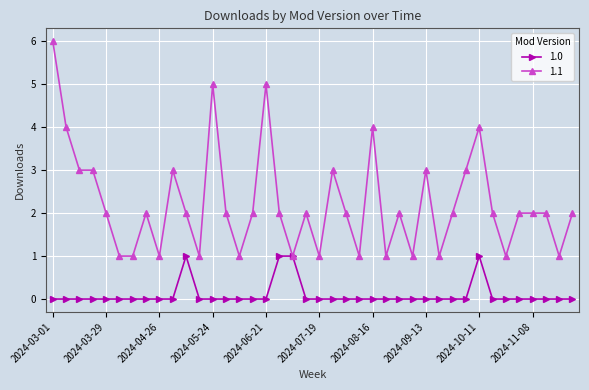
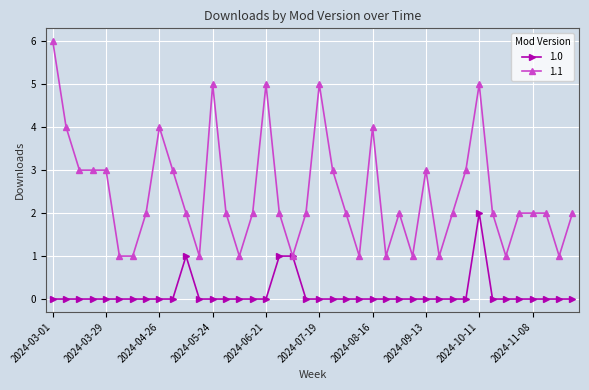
1.1, 2024-03-29: 2 -> 3
1.1, 2024-04-26: 1 -> 4
1.1, 2024-07-19: 1 -> 5
1.0, 2024-10-11: 1 -> 2
1.1, 2024-10-11: 4 -> 5
